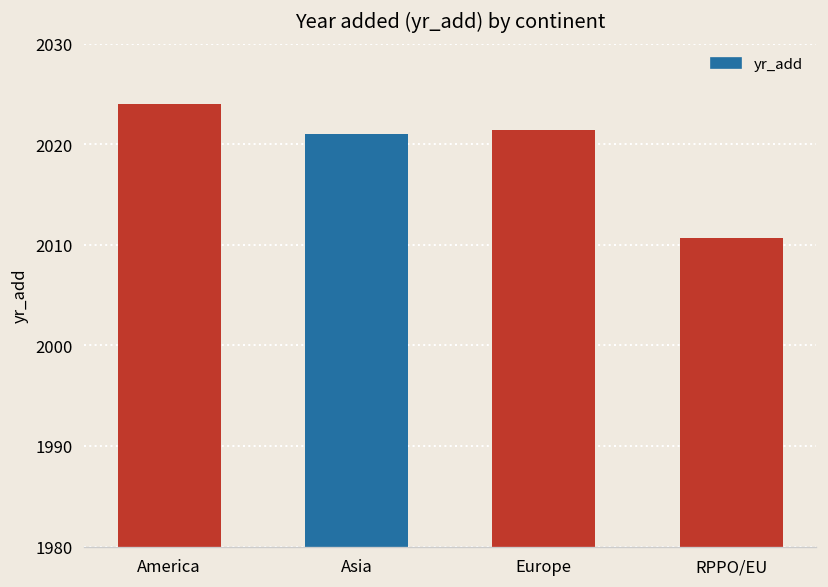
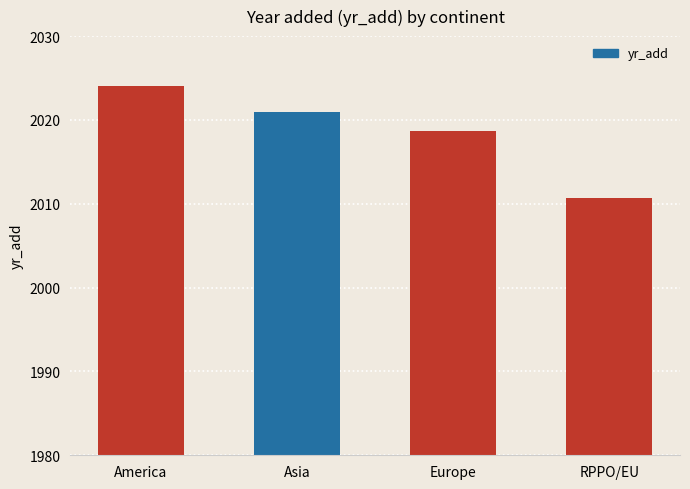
Europe: 2021 -> 2019
